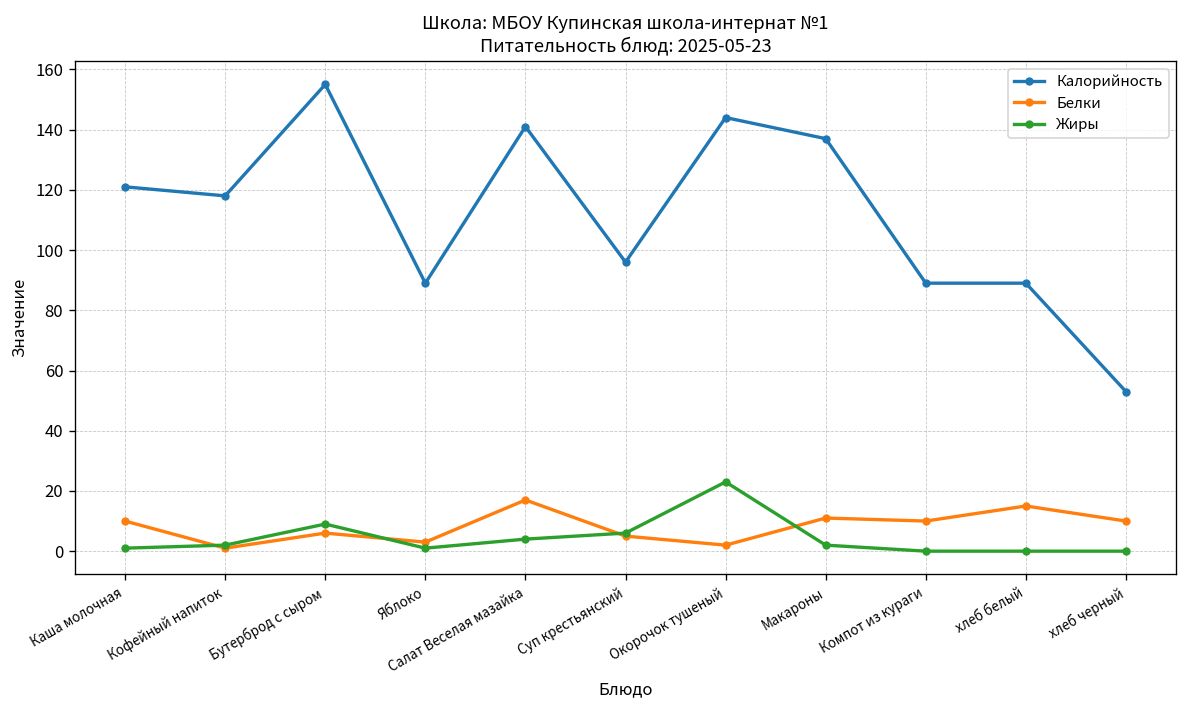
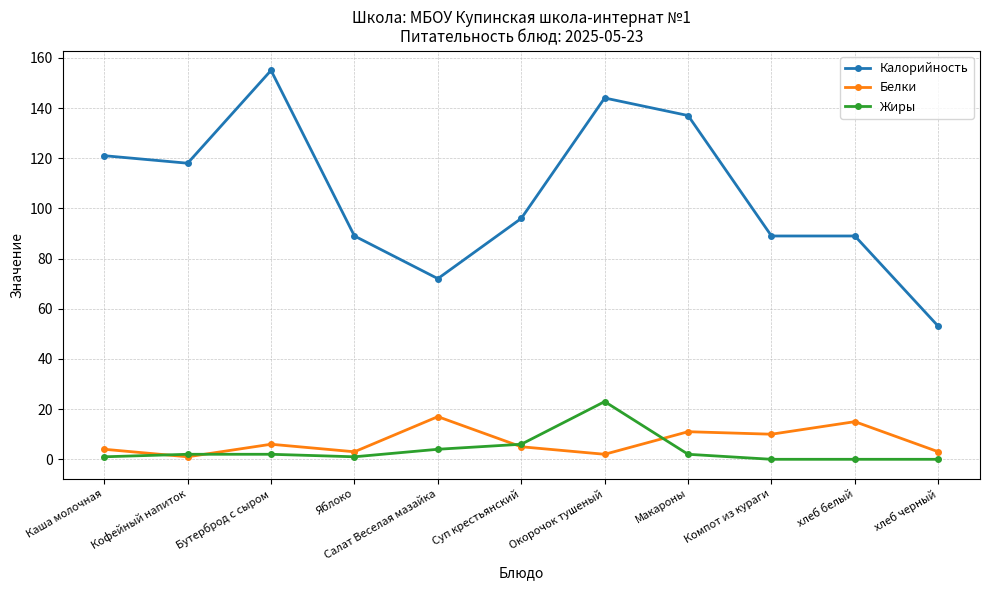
Белки, Каша молочная: 10 -> 4
Жиры, Бутерброд с сыром: 9 -> 2
Калорийность, Салат Веселая мазайка: 141 -> 72
Белки, хлеб черный: 10 -> 3
